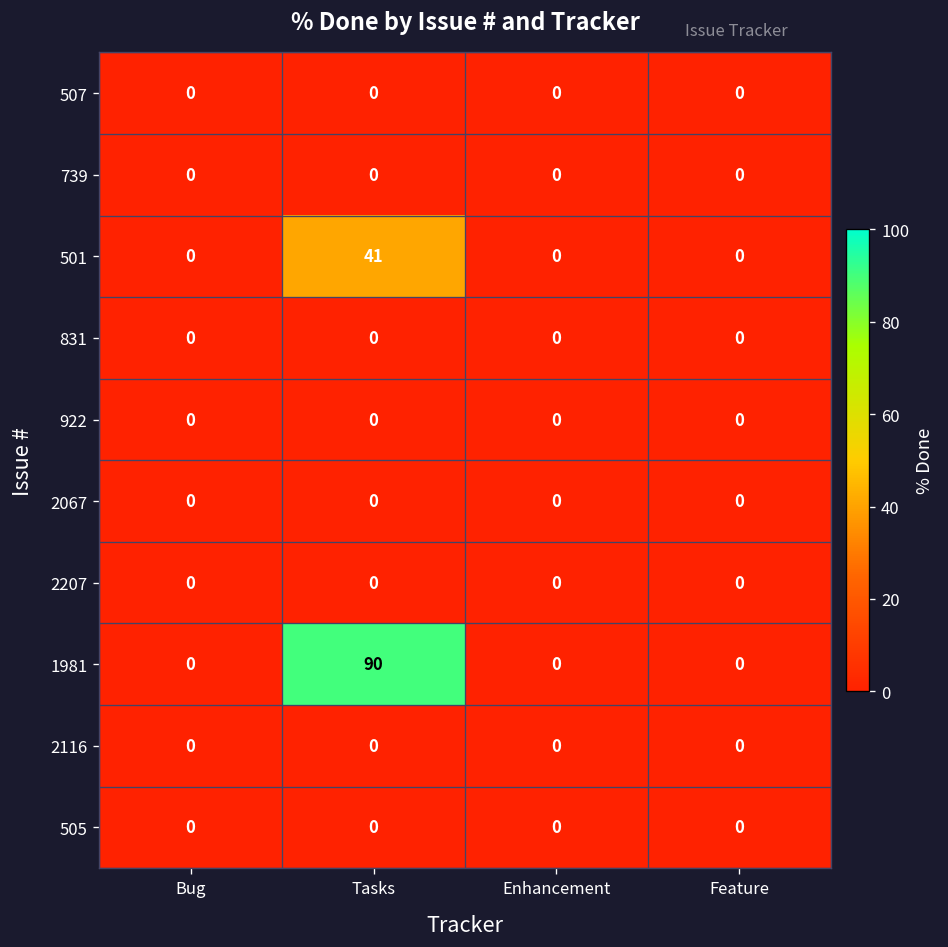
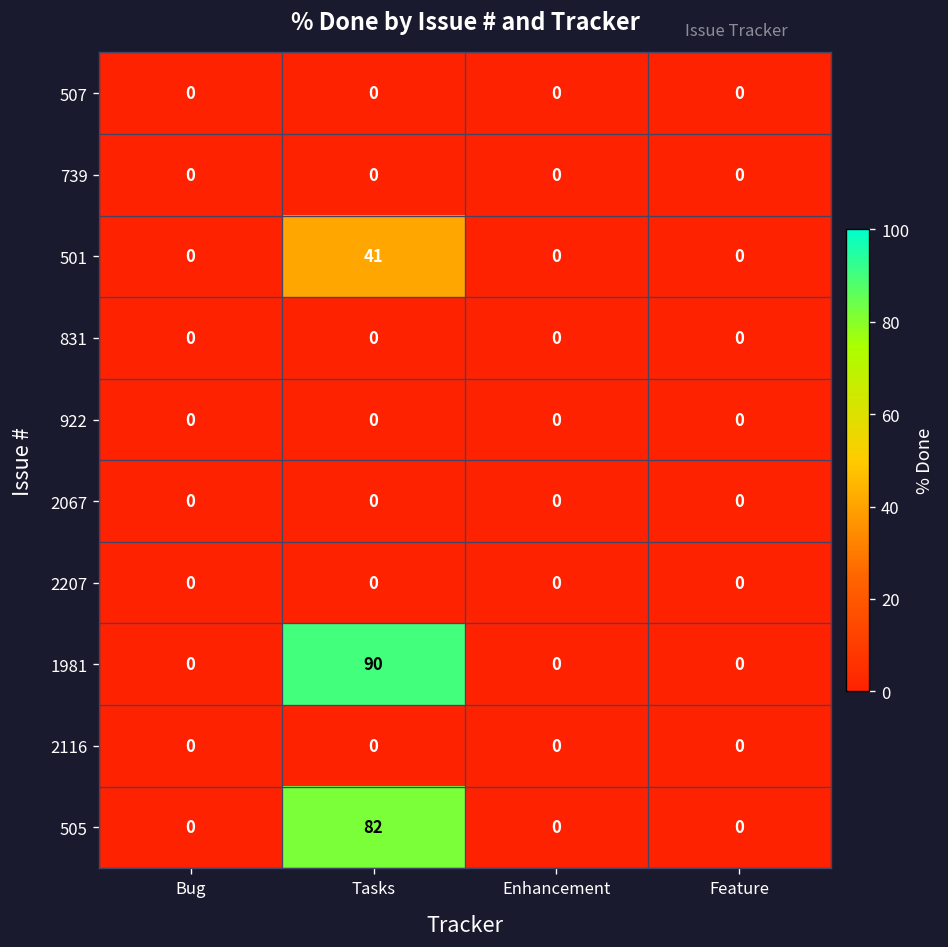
505, Tasks: 0 -> 82
